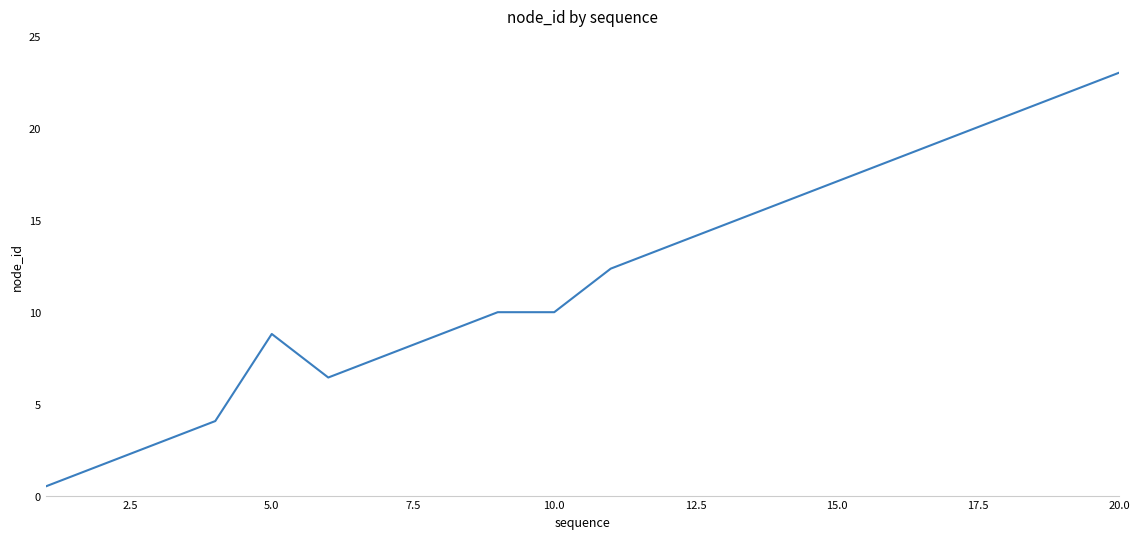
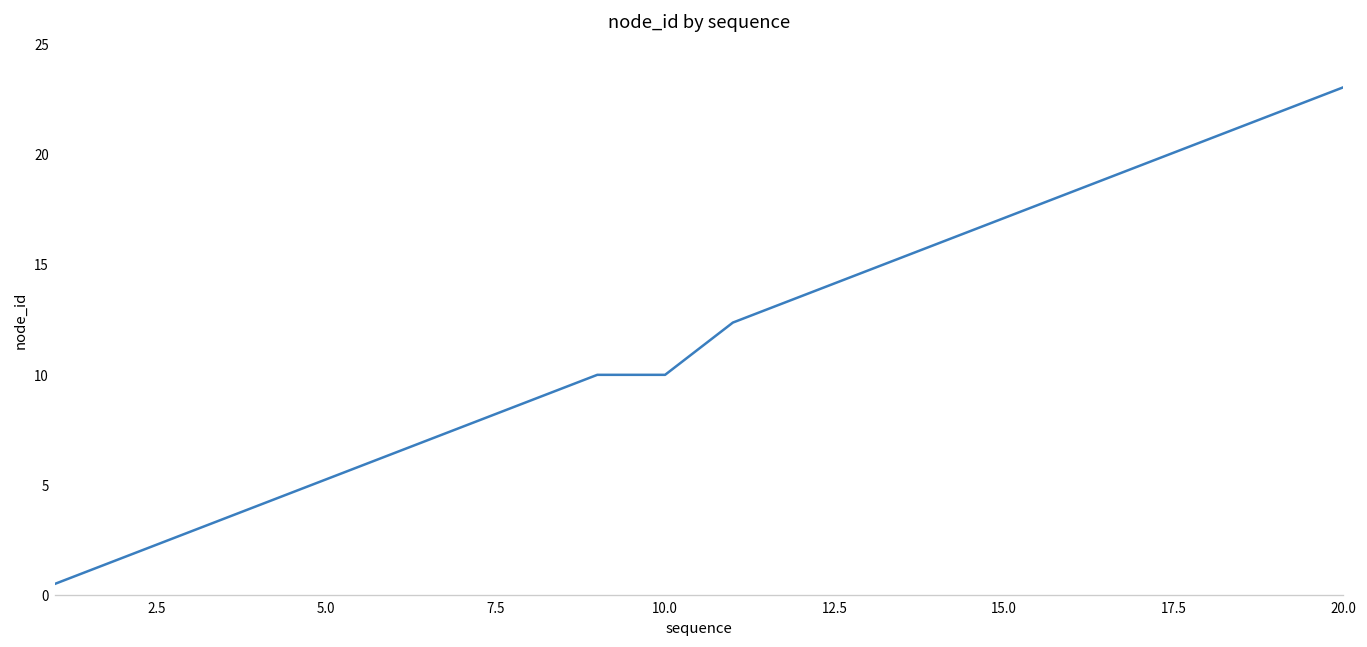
5.0: 8.8 -> 5.2
